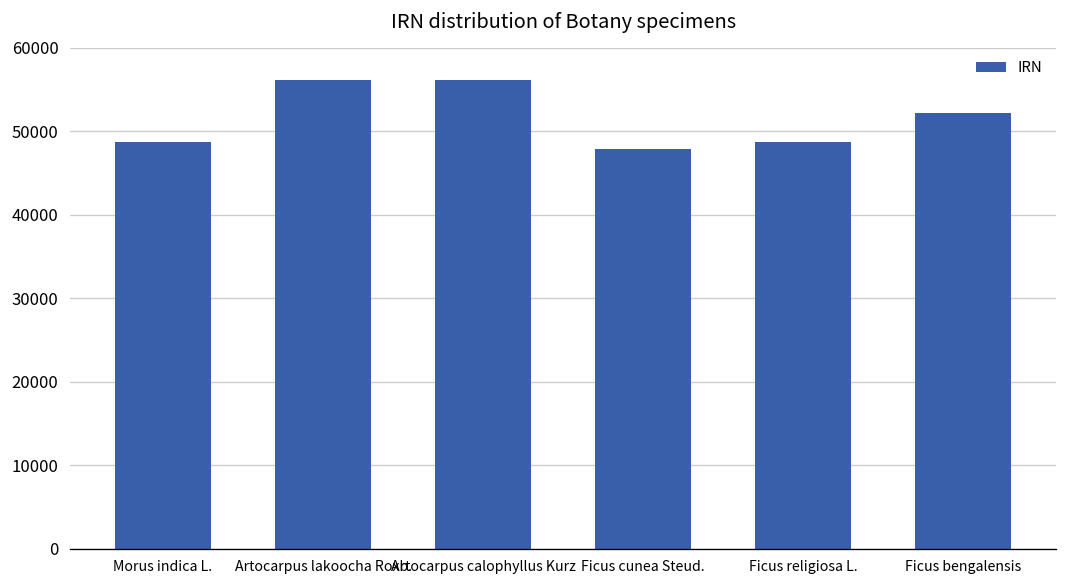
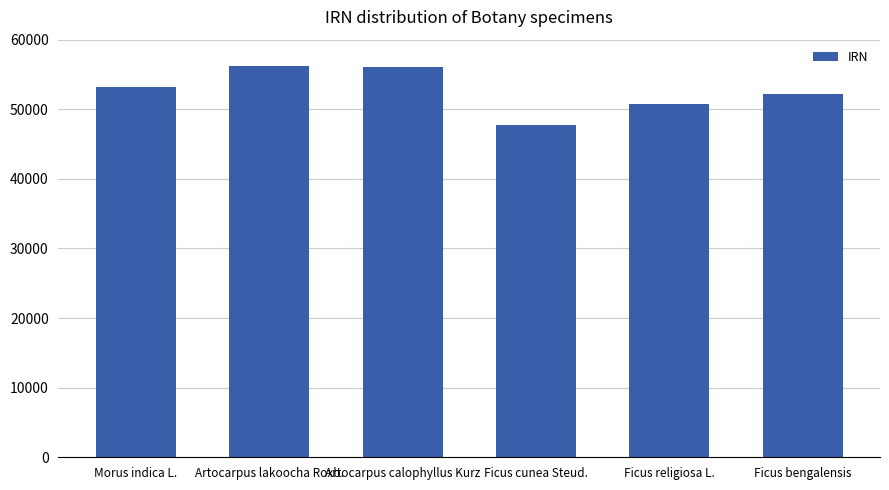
Morus indica L.: 49000 -> 53000
Ficus religiosa L.: 49000 -> 51000
